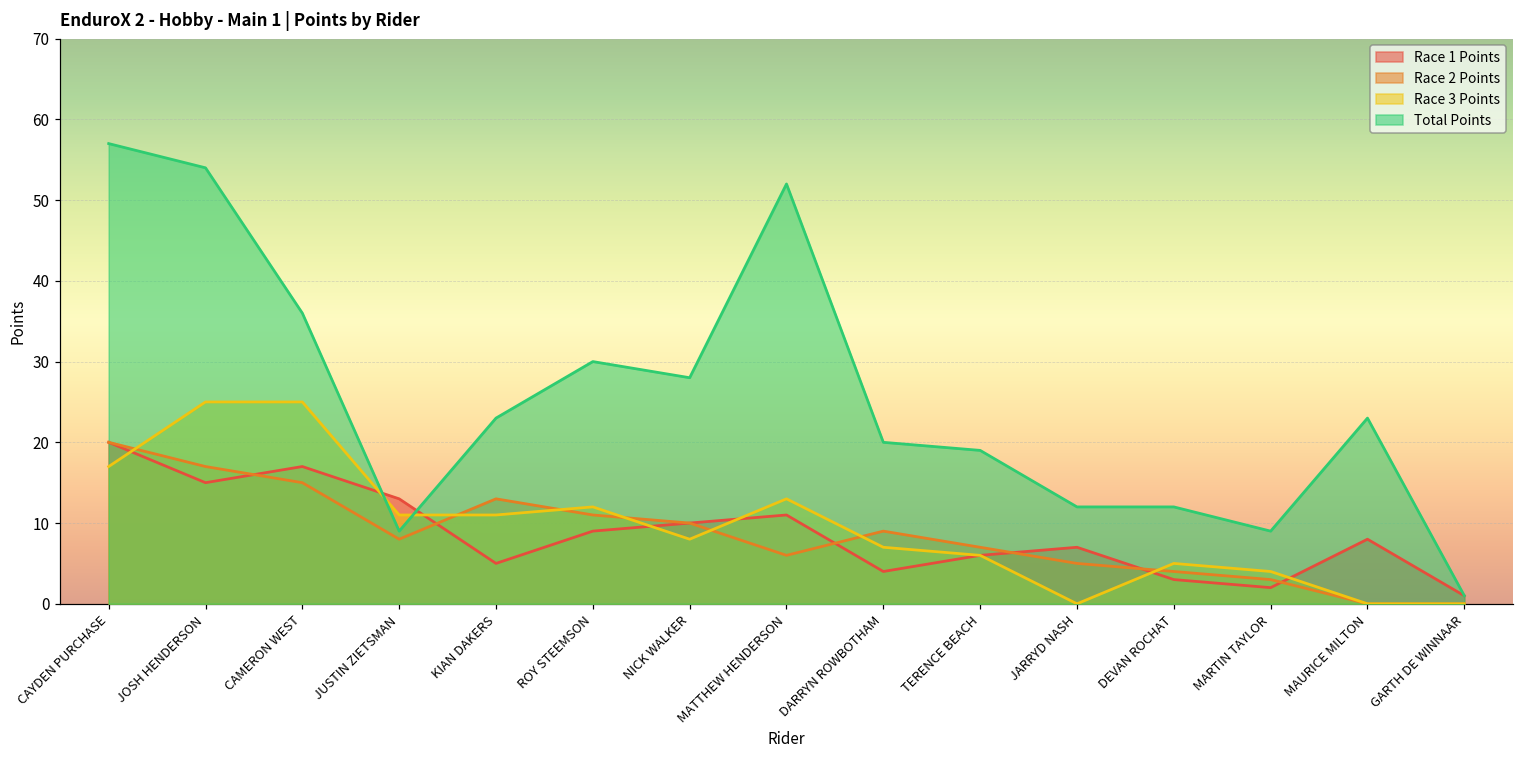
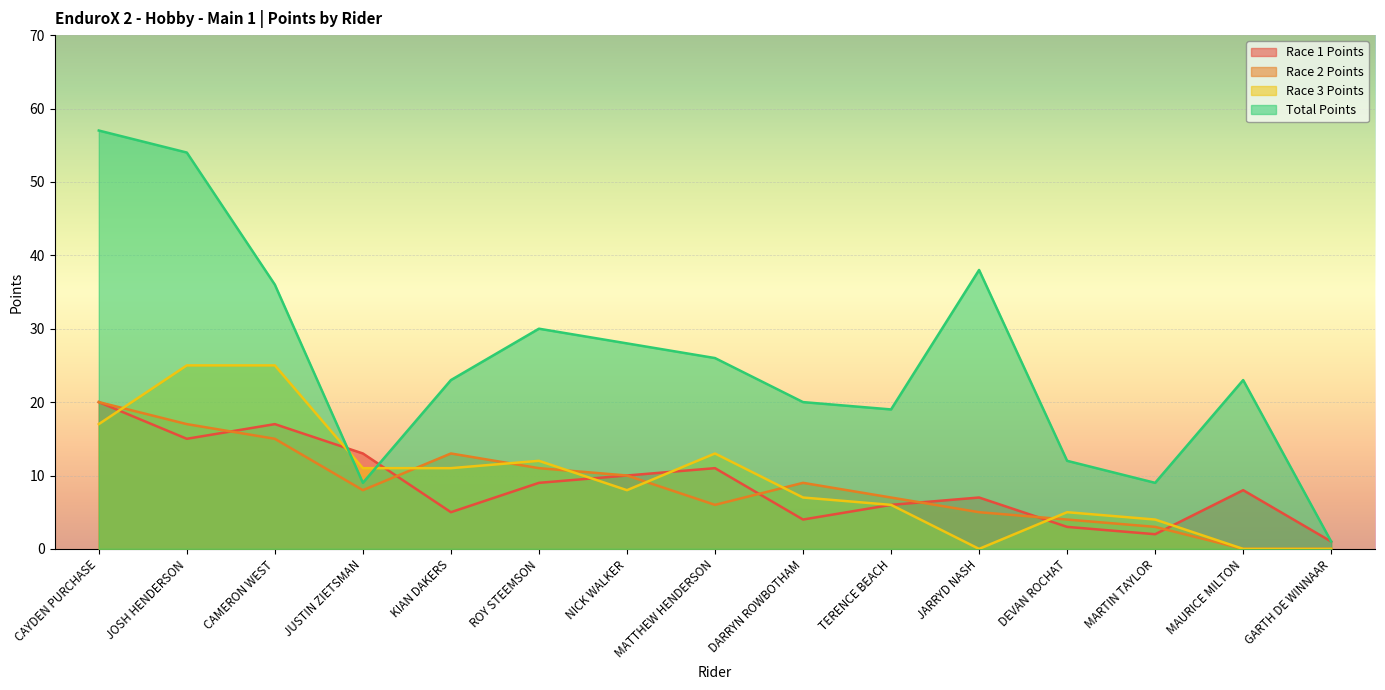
Total Points, MATTHEW HENDERSON: 52 -> 26
Total Points, JARRYD NASH: 12 -> 38
